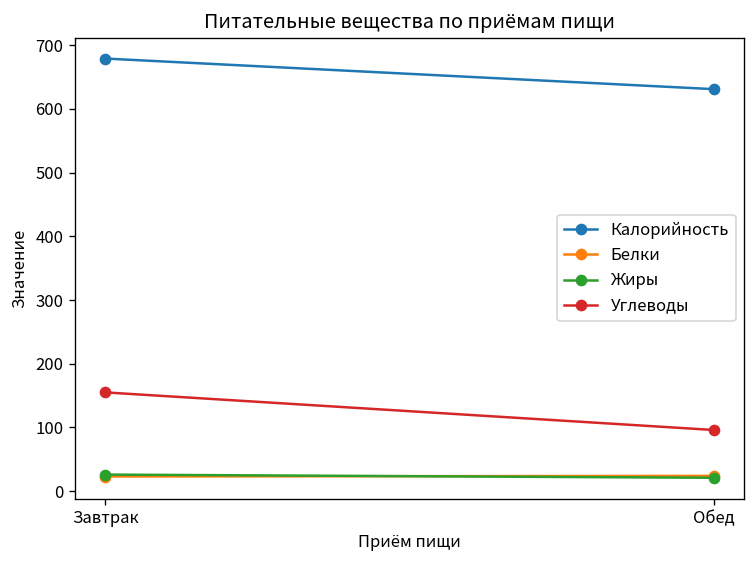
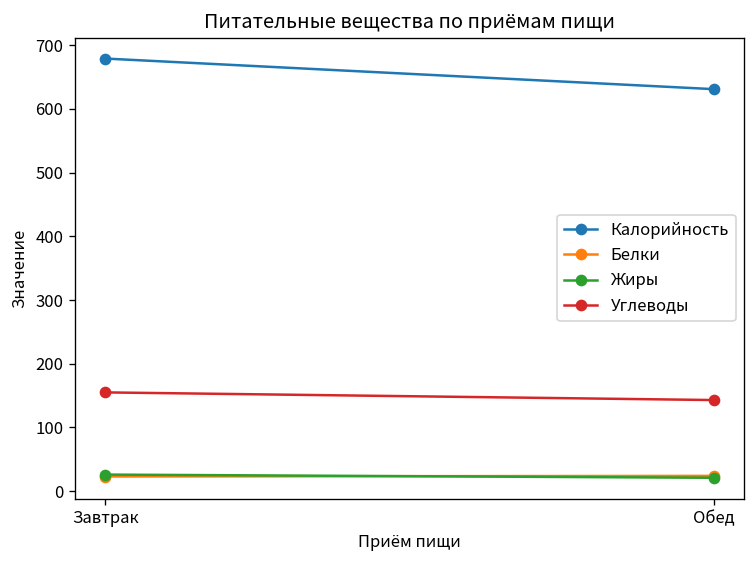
Углеводы, Обед: 100 -> 140
